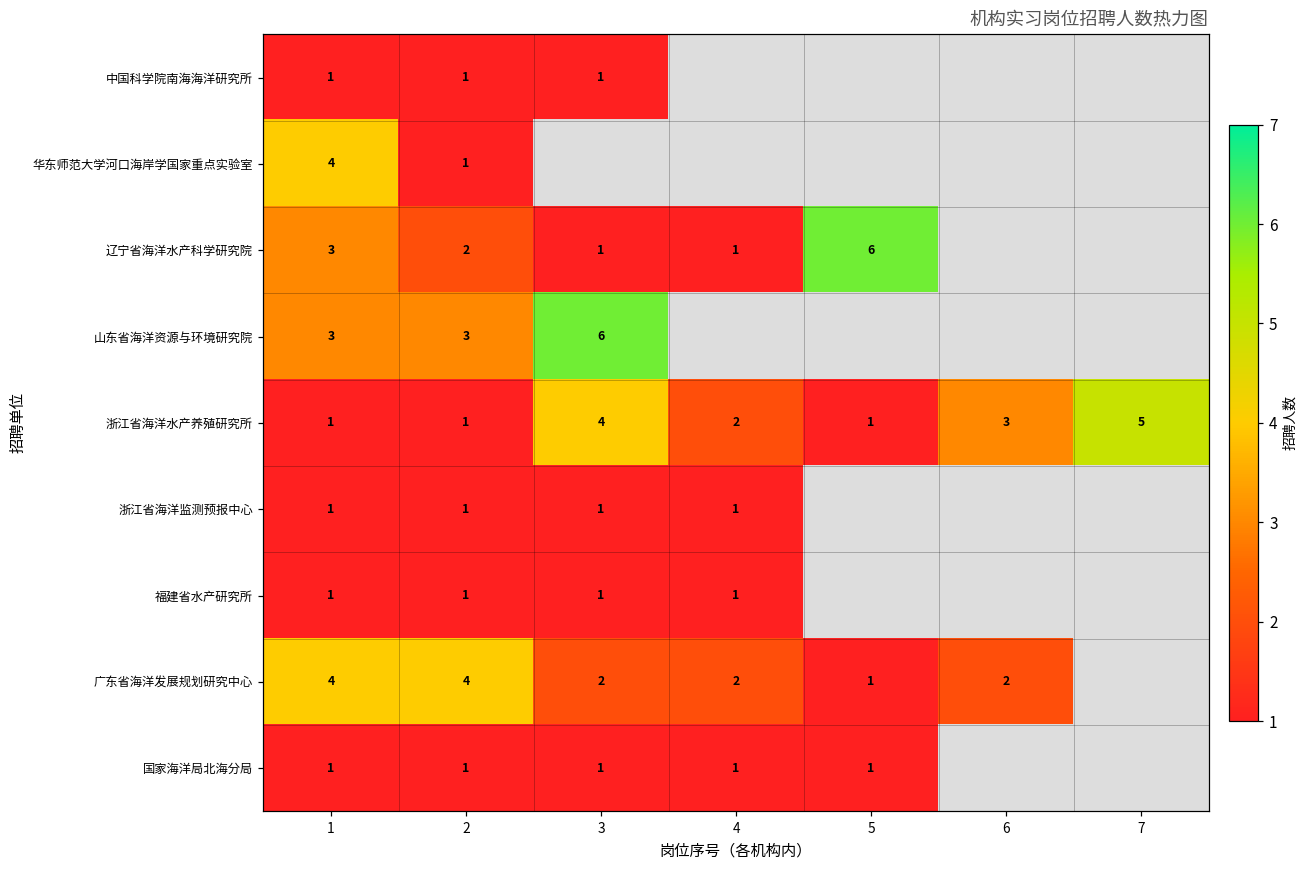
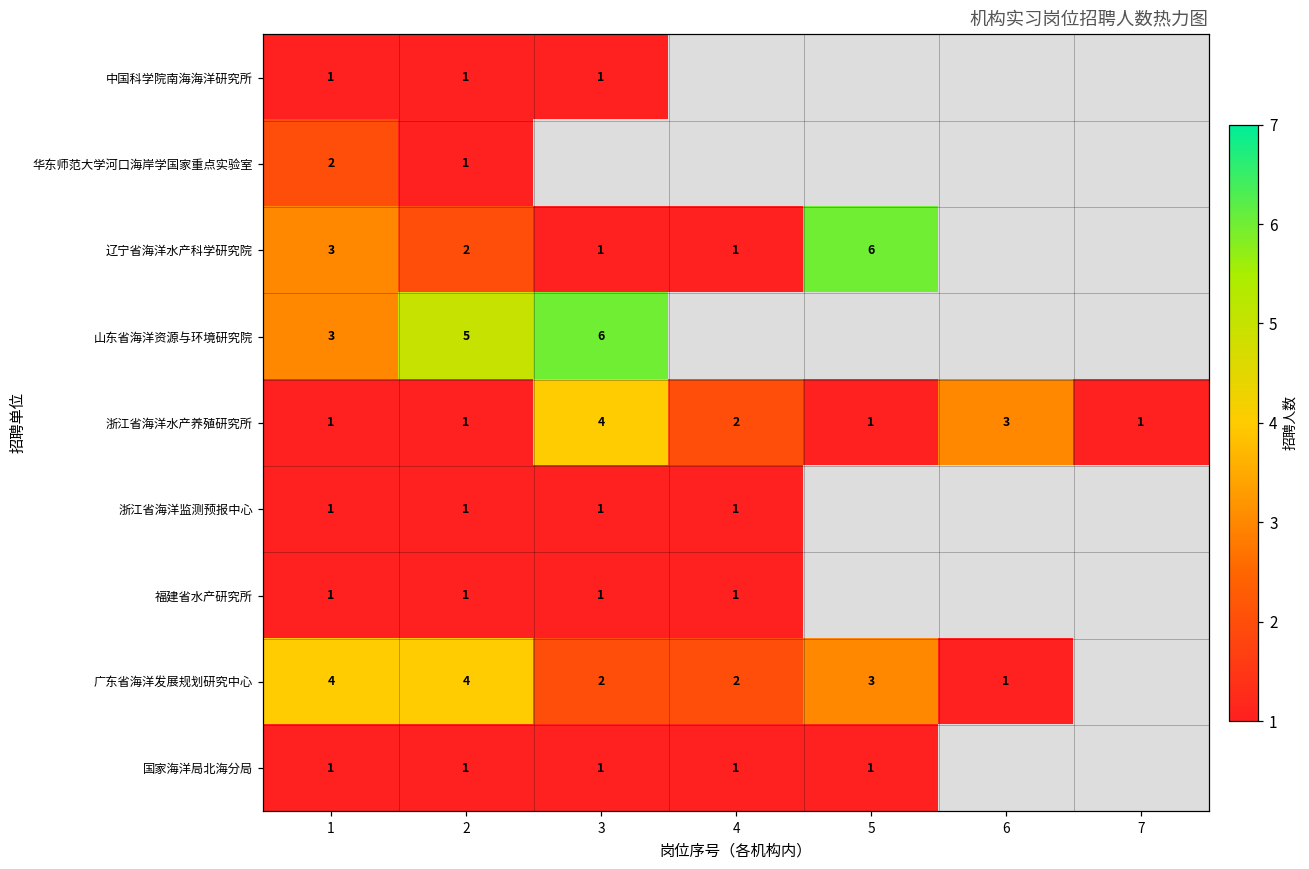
华东师范大学河口海岸学国家重点实验室, 1: 4 -> 2
山东省海洋资源与环境研究院, 2: 3 -> 5
浙江省海洋水产养殖研究所, 7: 5 -> 1
广东省海洋发展规划研究中心, 5: 1 -> 3
广东省海洋发展规划研究中心, 6: 2 -> 1
